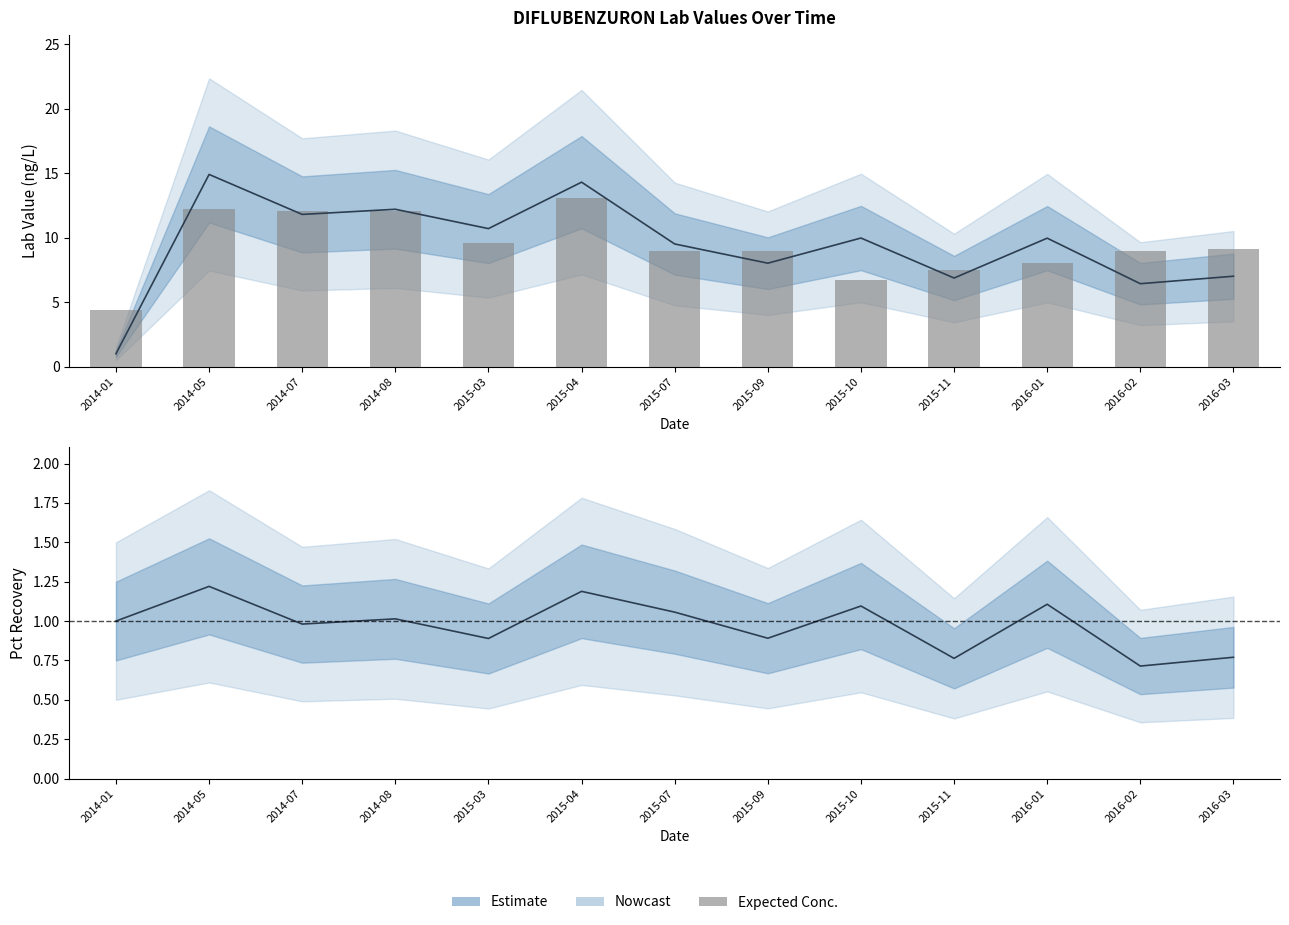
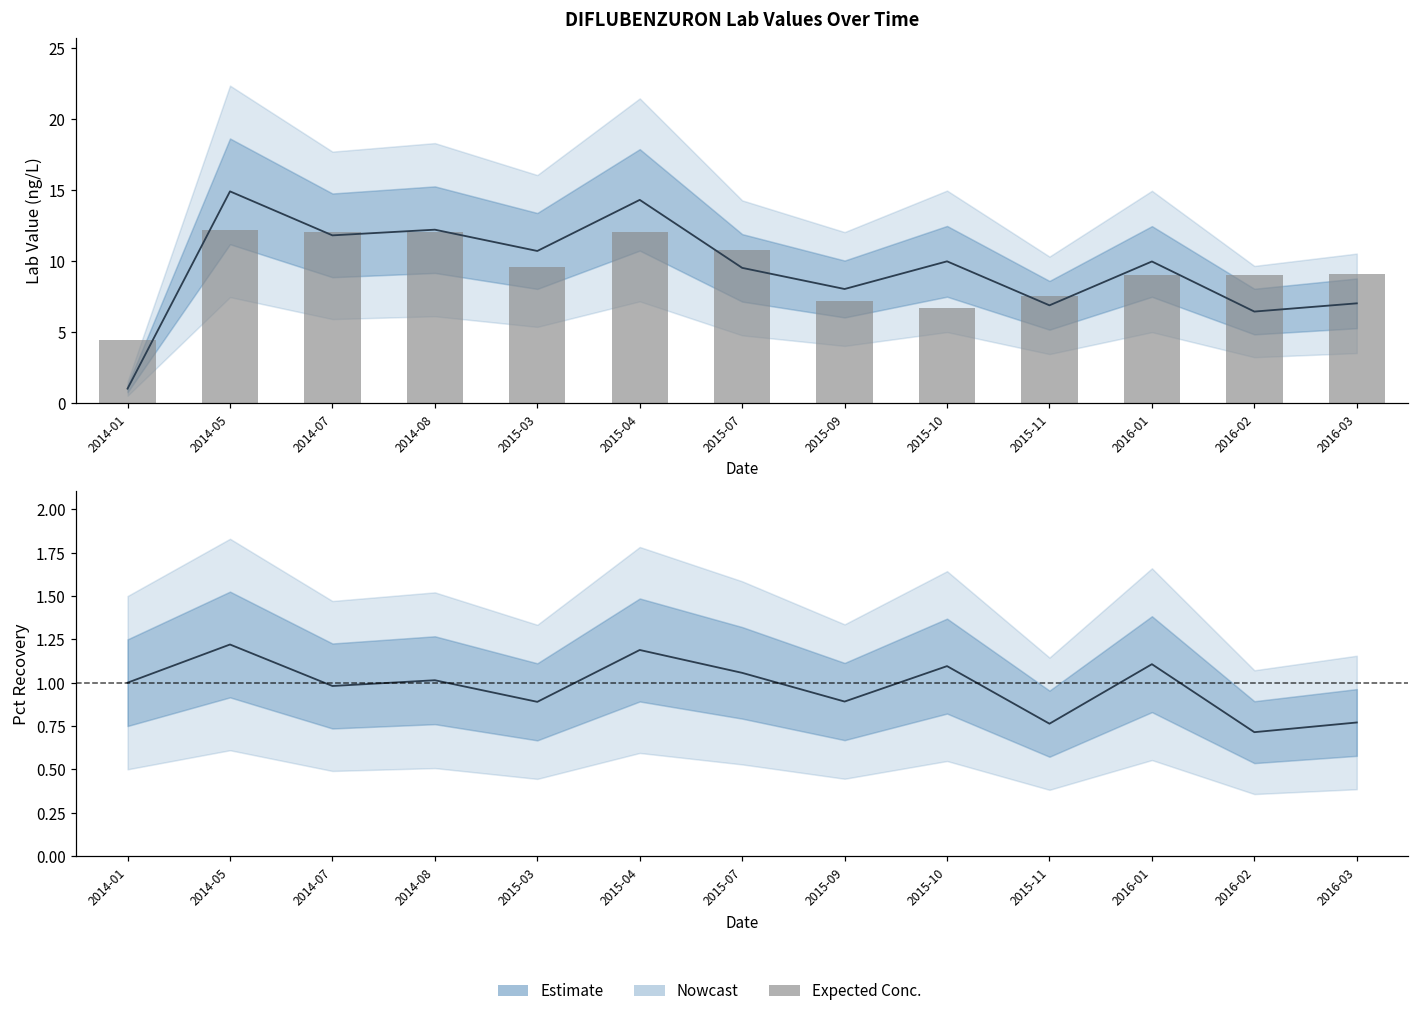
DIFLUBENZURON Lab Values Over Time, Expected Conc., 2015-04: 13.1 -> 12.0
DIFLUBENZURON Lab Values Over Time, Expected Conc., 2015-07: 9.0 -> 10.8
DIFLUBENZURON Lab Values Over Time, Expected Conc., 2015-09: 9.0 -> 7.2
DIFLUBENZURON Lab Values Over Time, Expected Conc., 2016-01: 8 -> 9
